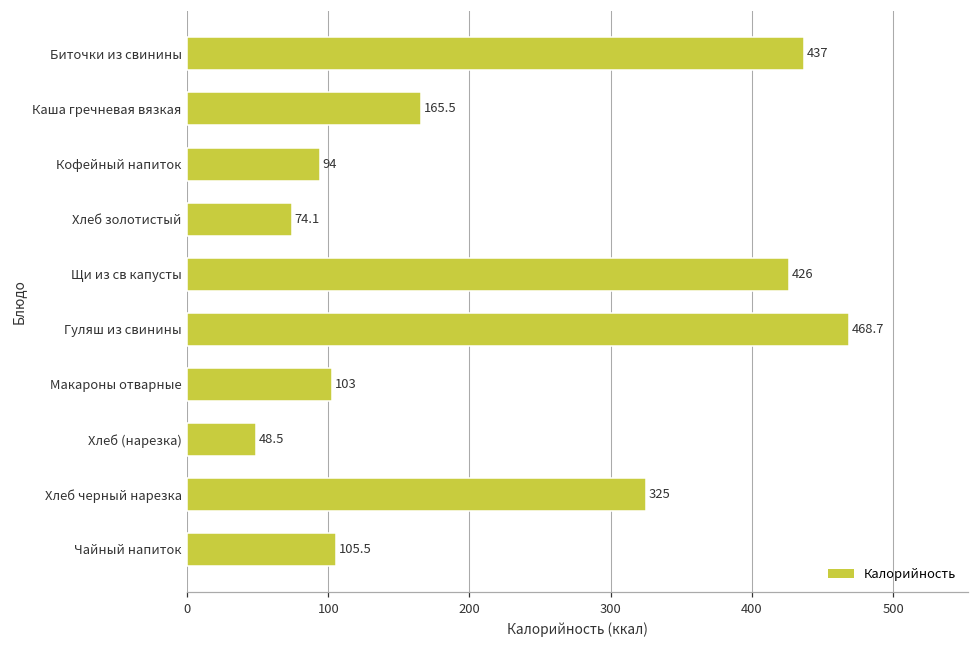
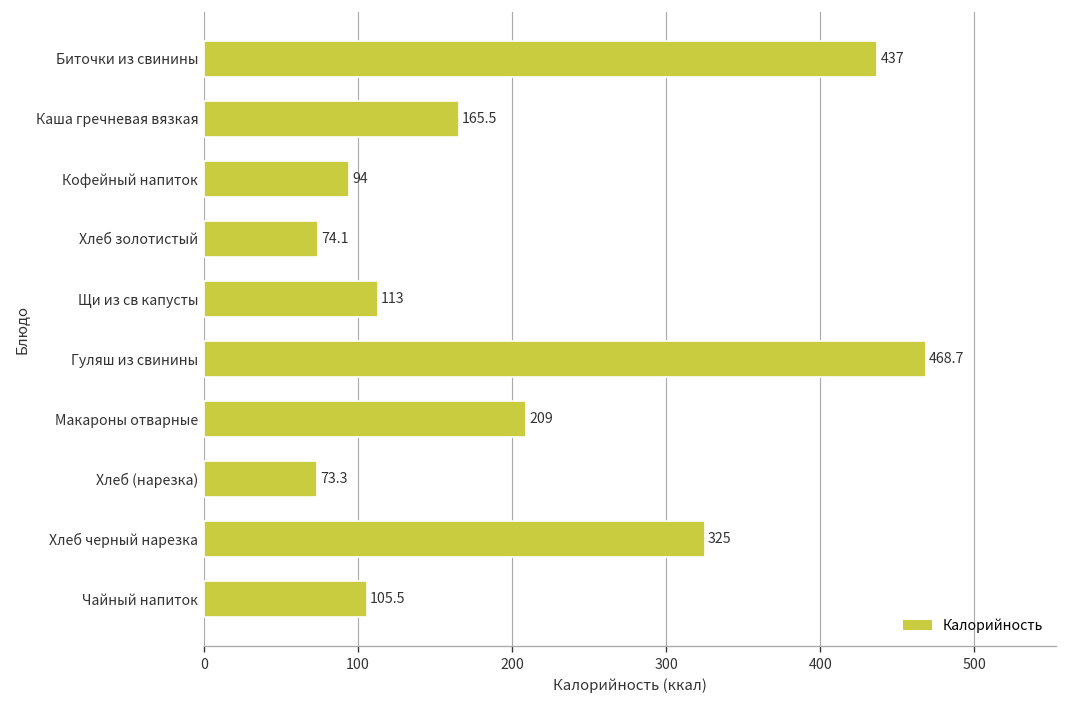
Щи из св капусты: 426 -> 113
Макароны отварные: 103 -> 209
Хлеб (нарезка): 48.5 -> 73.3
